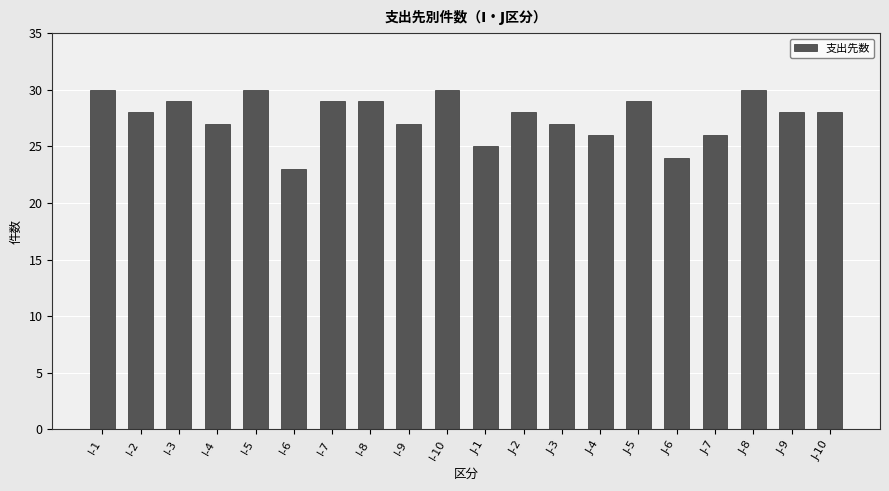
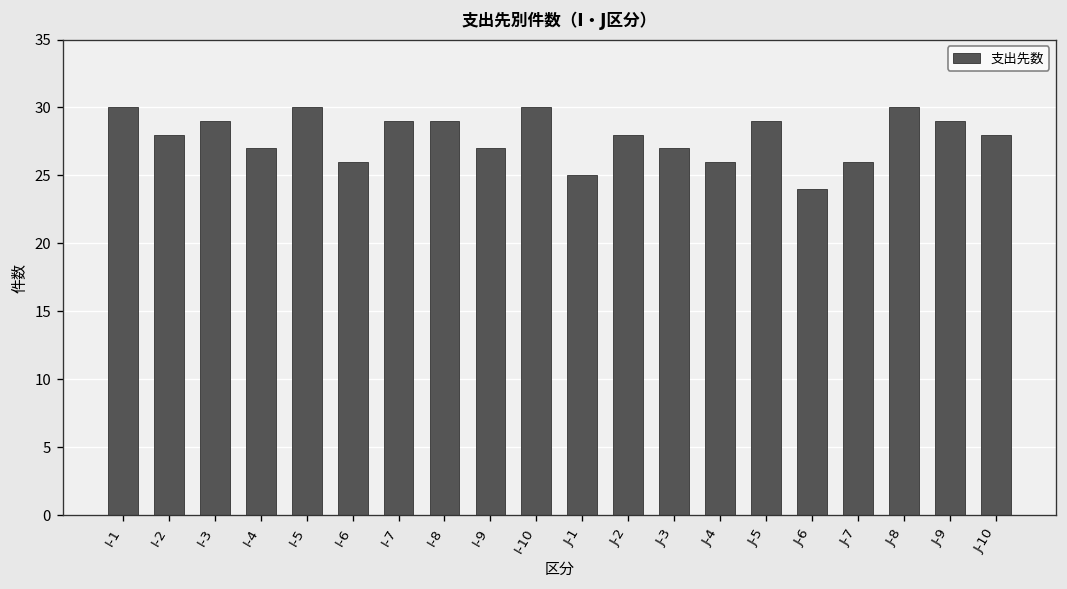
I-6: 23 -> 26
J-9: 28 -> 29
